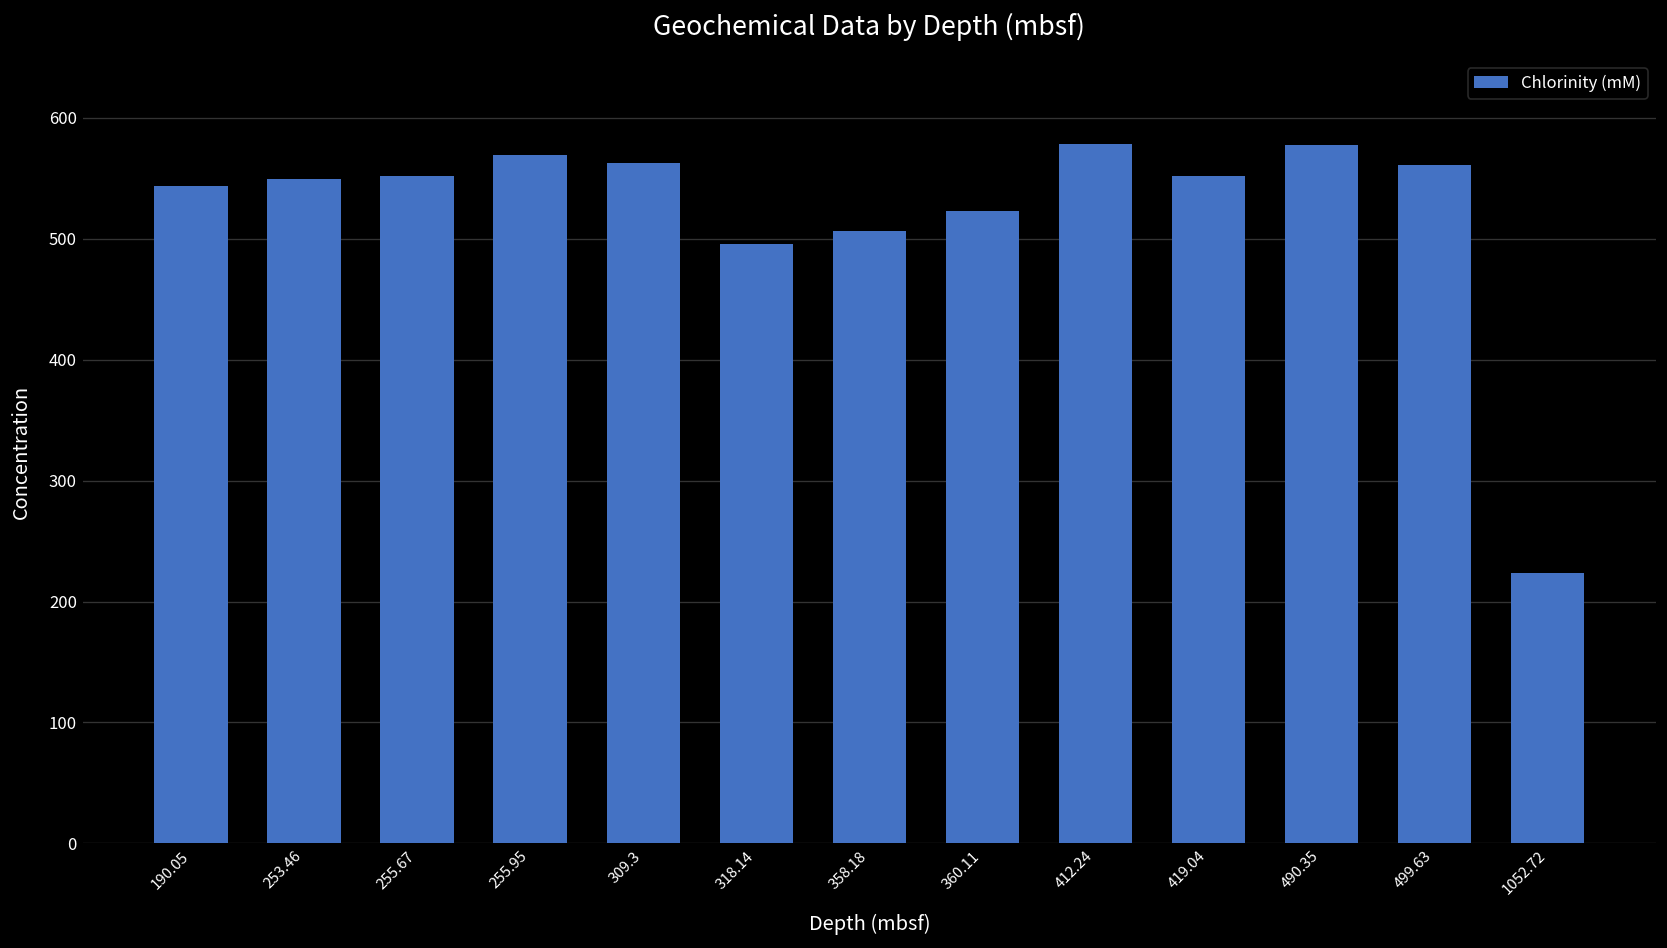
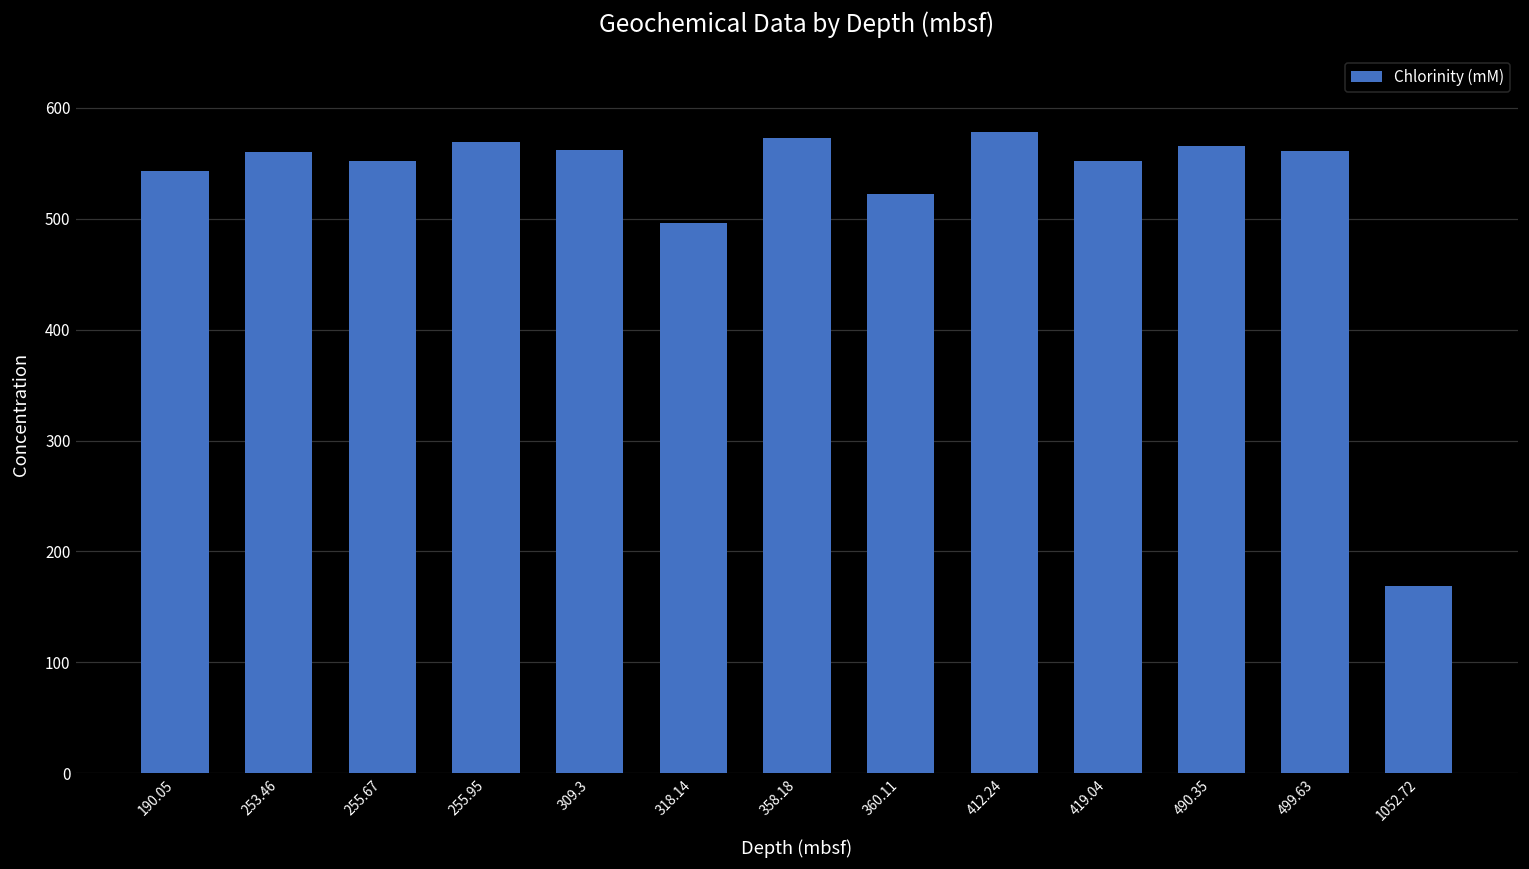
253.46: 549 -> 560
358.18: 506 -> 573
490.35: 577 -> 566
1052.72: 223 -> 169
